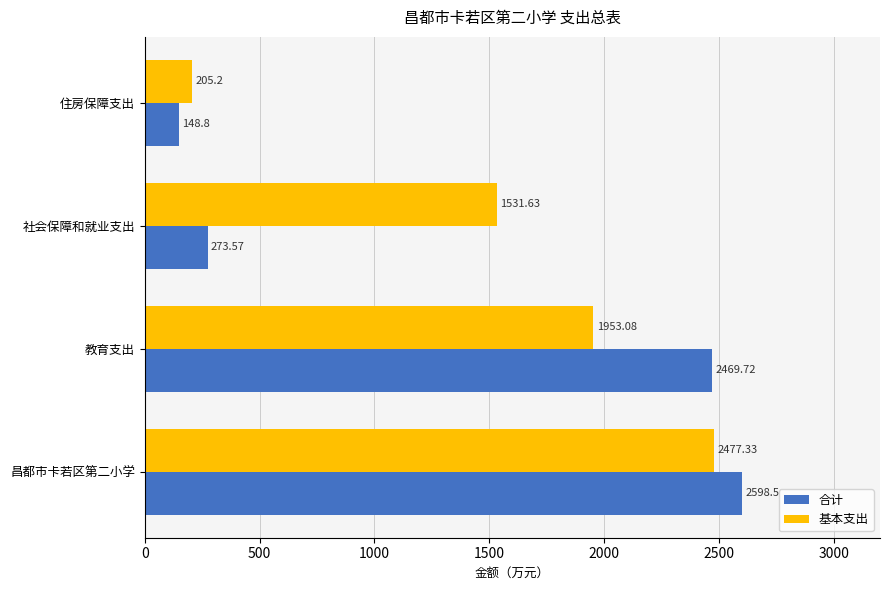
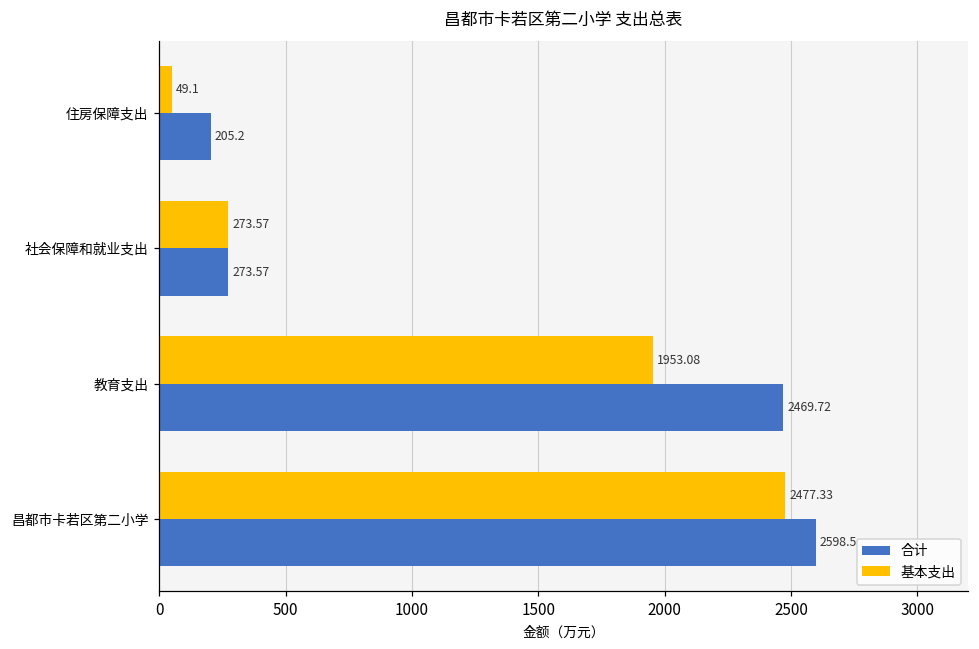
基本支出, 住房保障支出: 205.2 -> 49.1
合计, 住房保障支出: 148.8 -> 205.2
基本支出, 社会保障和就业支出: 1531.63 -> 273.57
